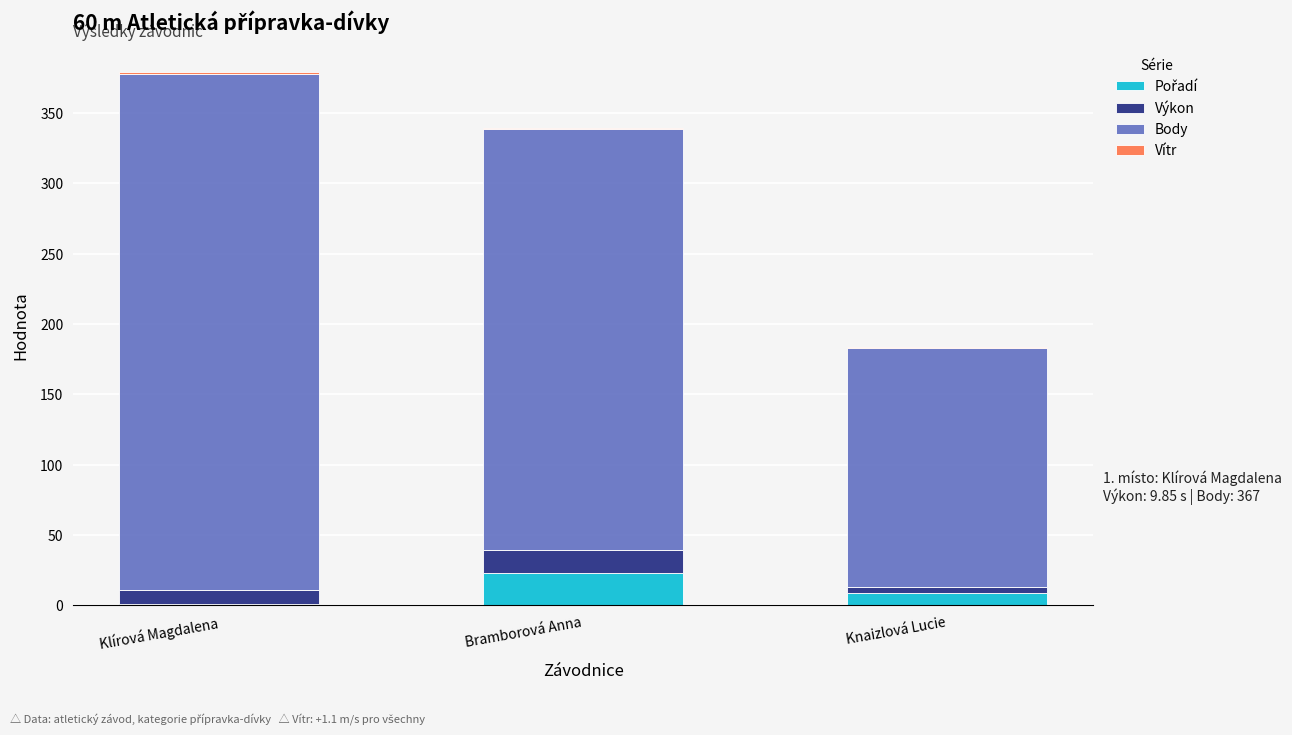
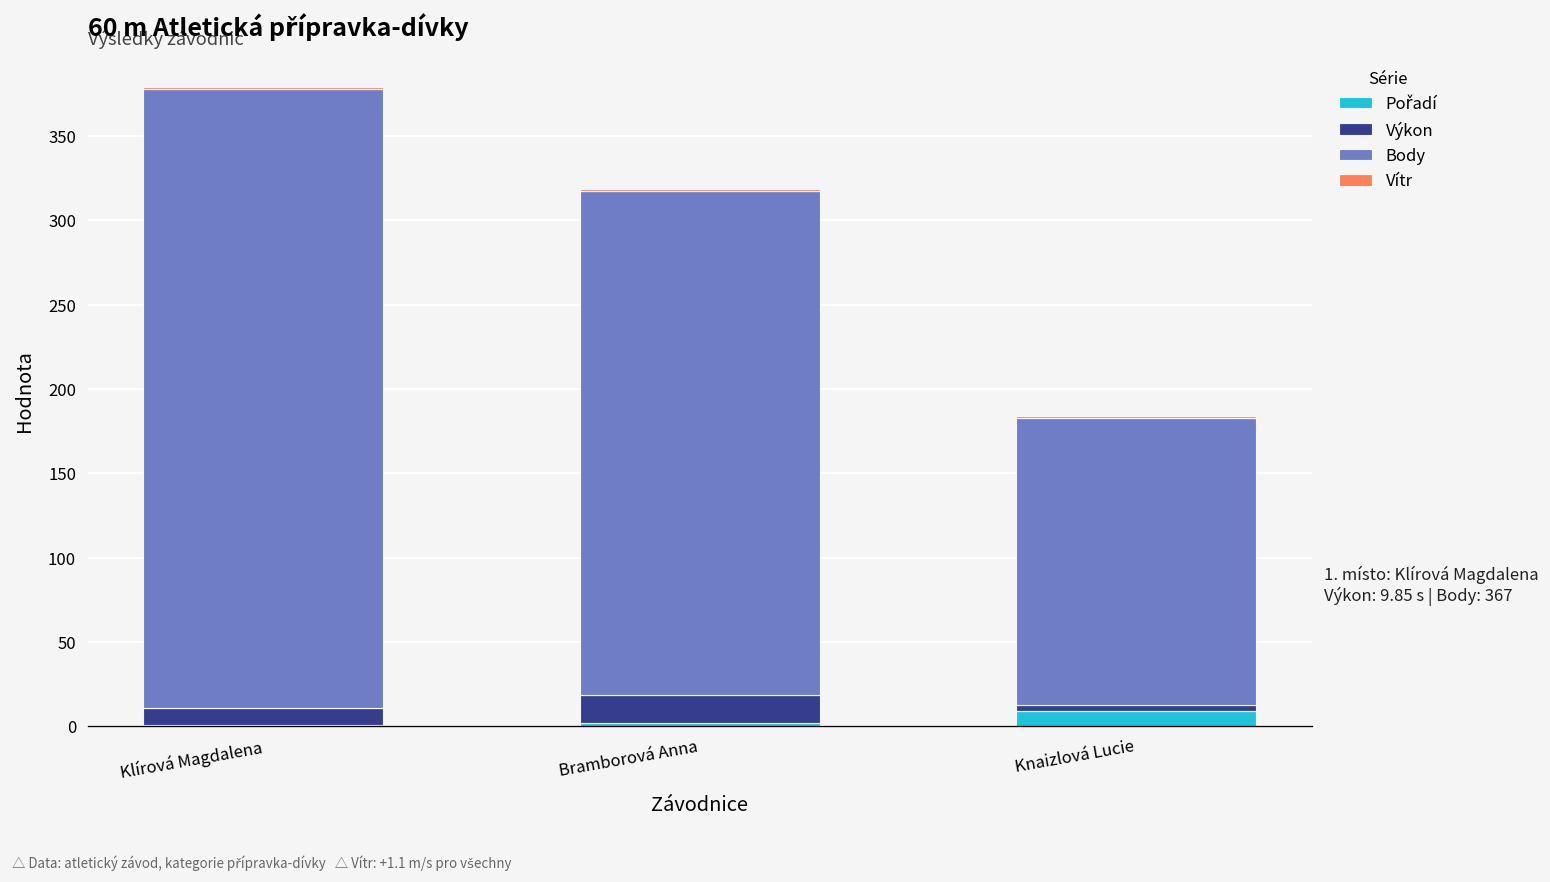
Pořadí, Bramborová Anna: 23 -> 2
